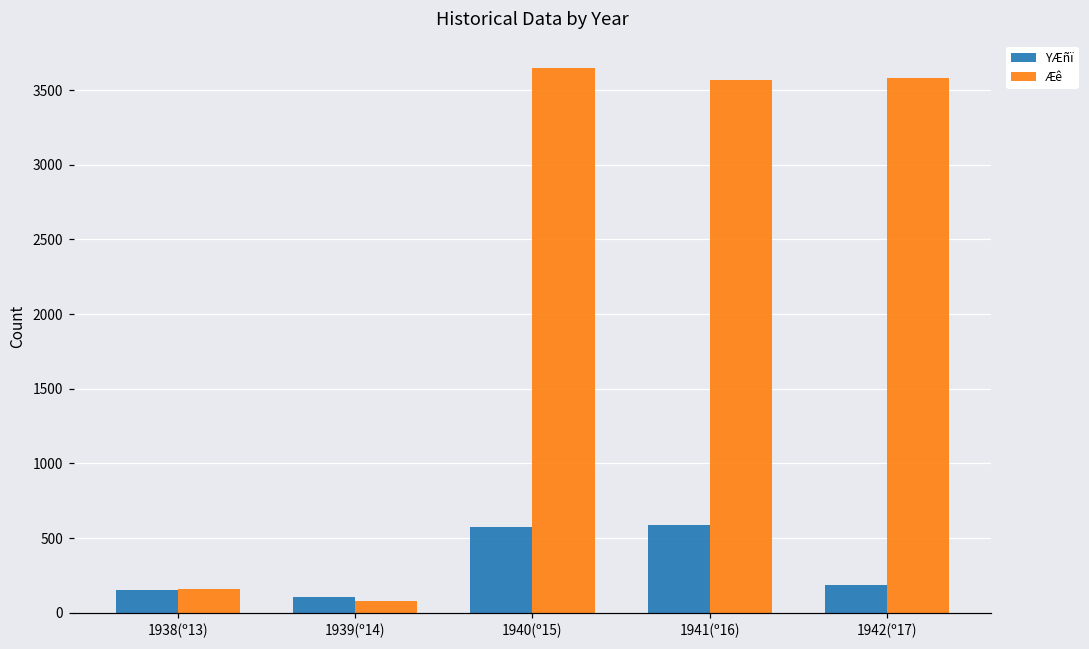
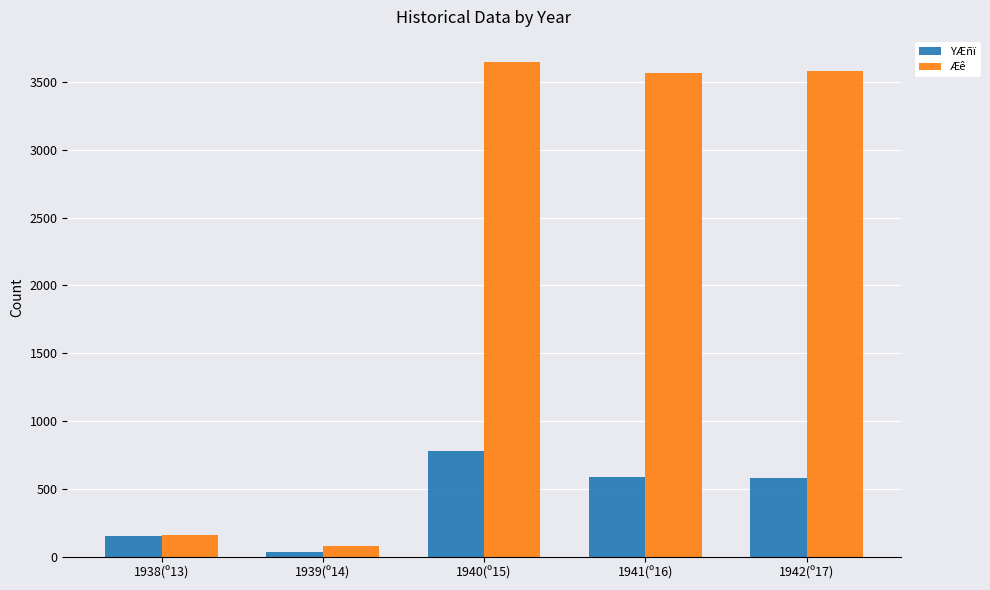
YÆñï, 1939(º14): 110 -> 40
YÆñï, 1940(º15): 570 -> 780
YÆñï, 1942(º17): 180 -> 580
